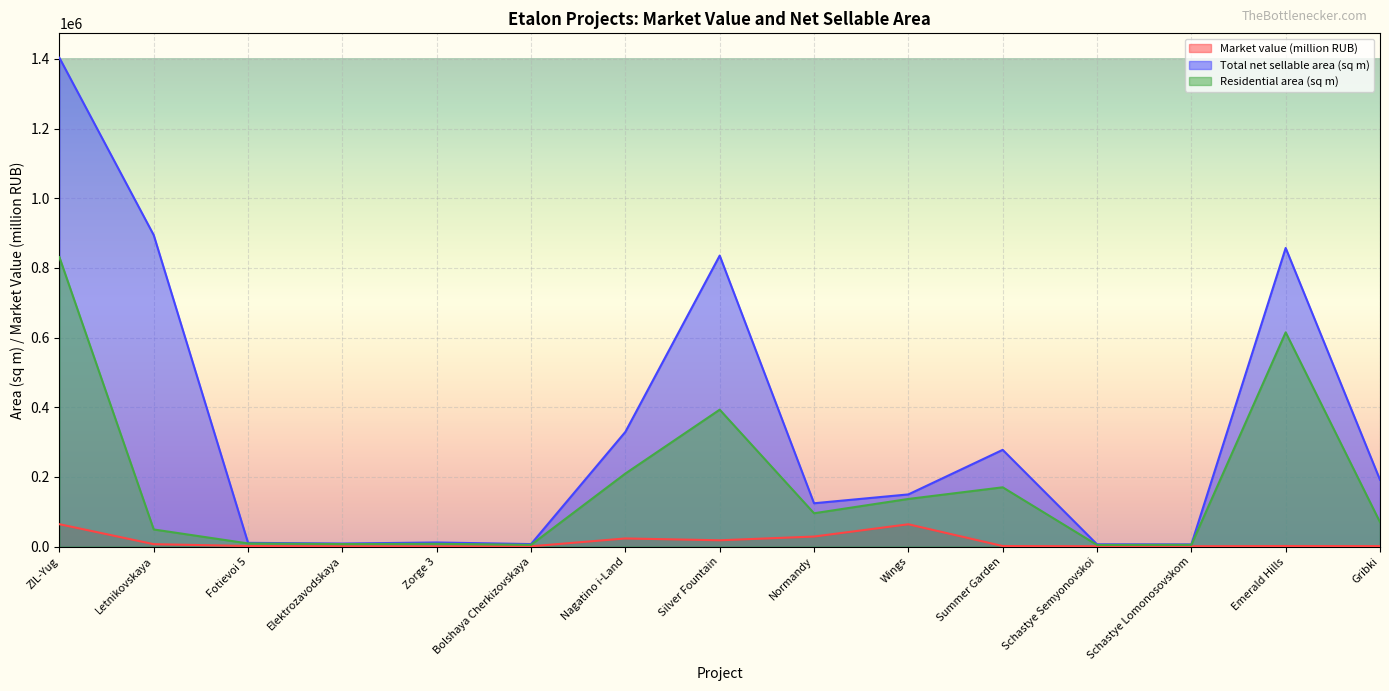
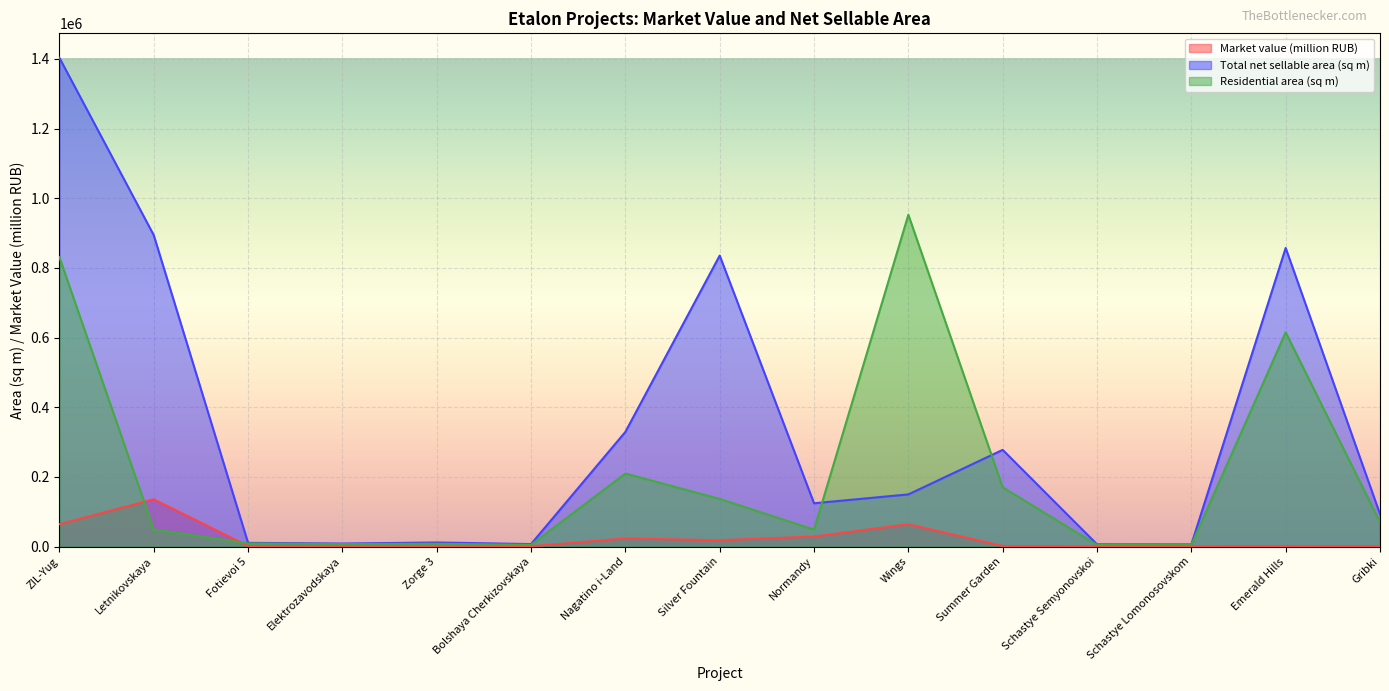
Market value (million RUB), Letnikovskaya: 10000 -> 140000
Residential area (sq m), Silver Fountain: 390000 -> 140000
Residential area (sq m), Normandy: 100000 -> 50000
Residential area (sq m), Wings: 140000 -> 950000
Total net sellable area (sq m), Gribki: 190000 -> 90000
